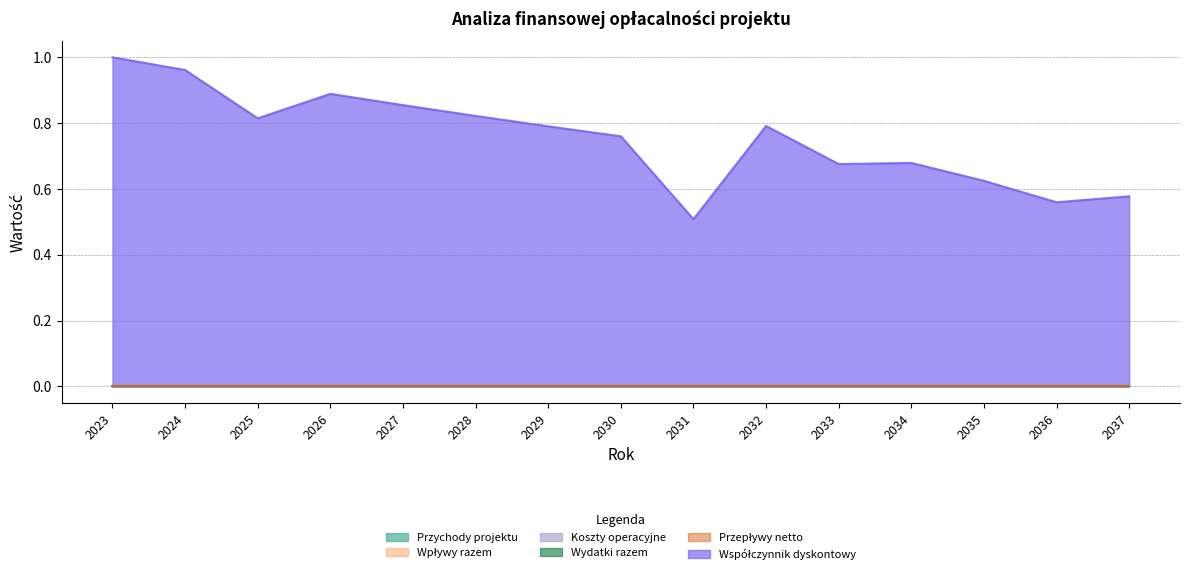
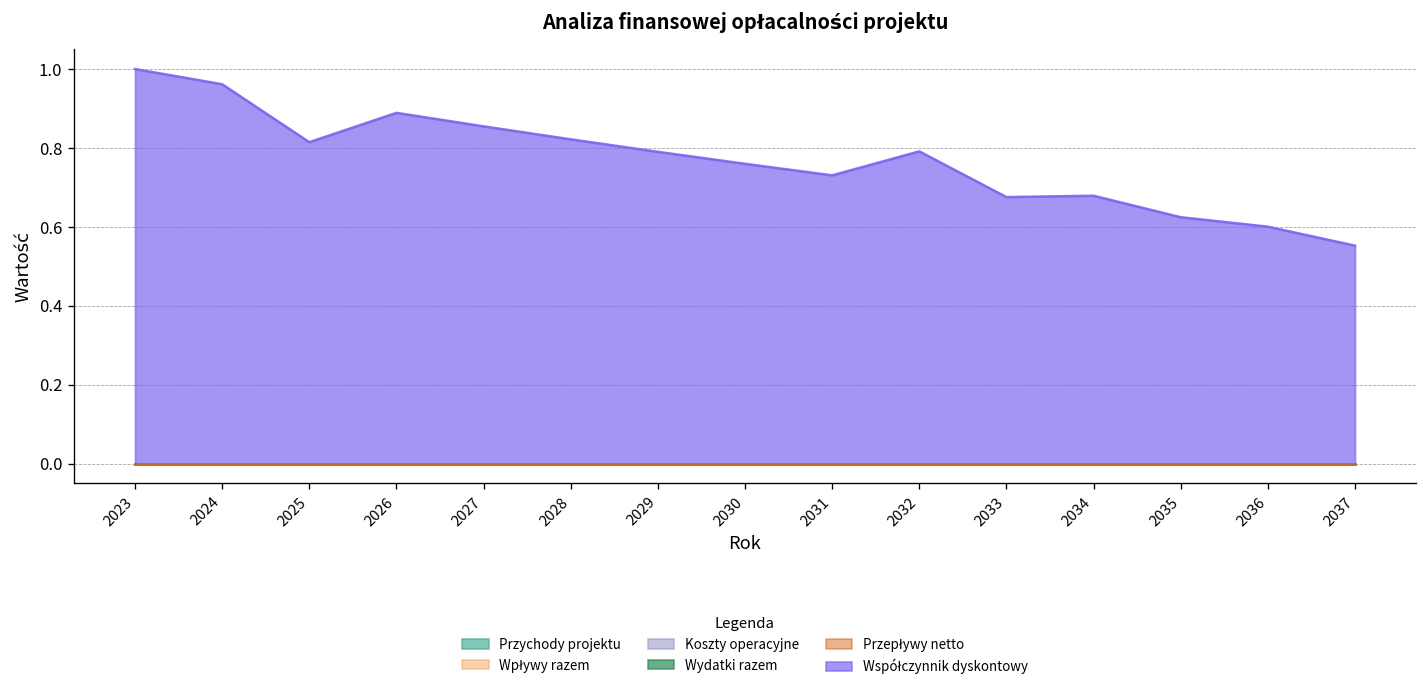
Współczynnik dyskontowy, 2031: 0.51 -> 0.73
Współczynnik dyskontowy, 2036: 0.56 -> 0.60
Współczynnik dyskontowy, 2037: 0.58 -> 0.55
